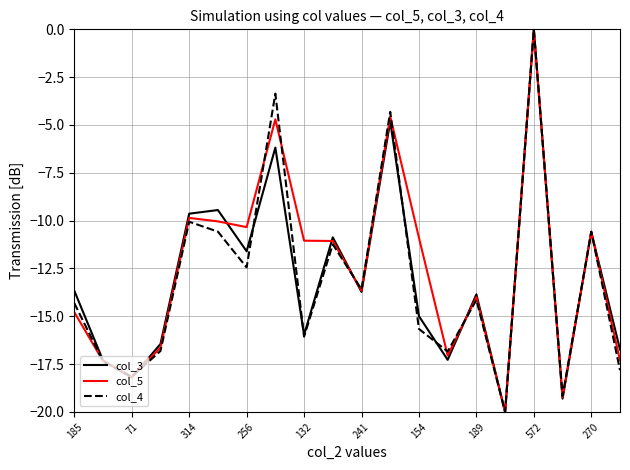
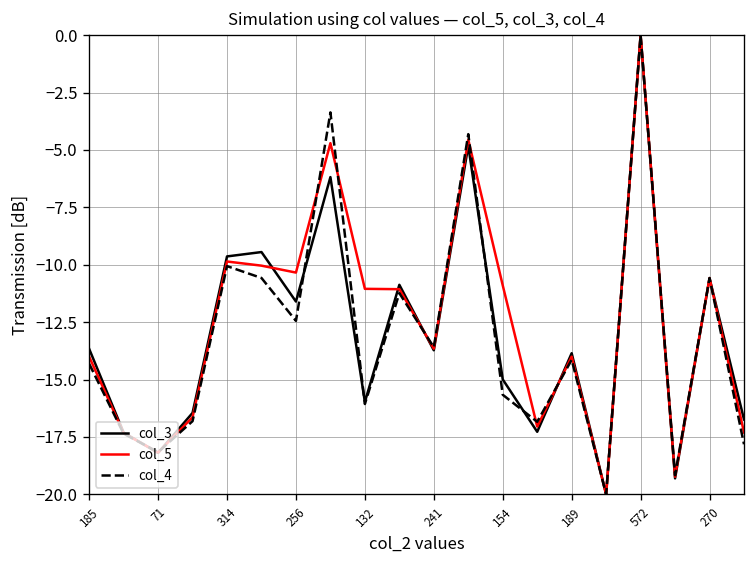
col_5, 185: -14.8 -> -14.0
